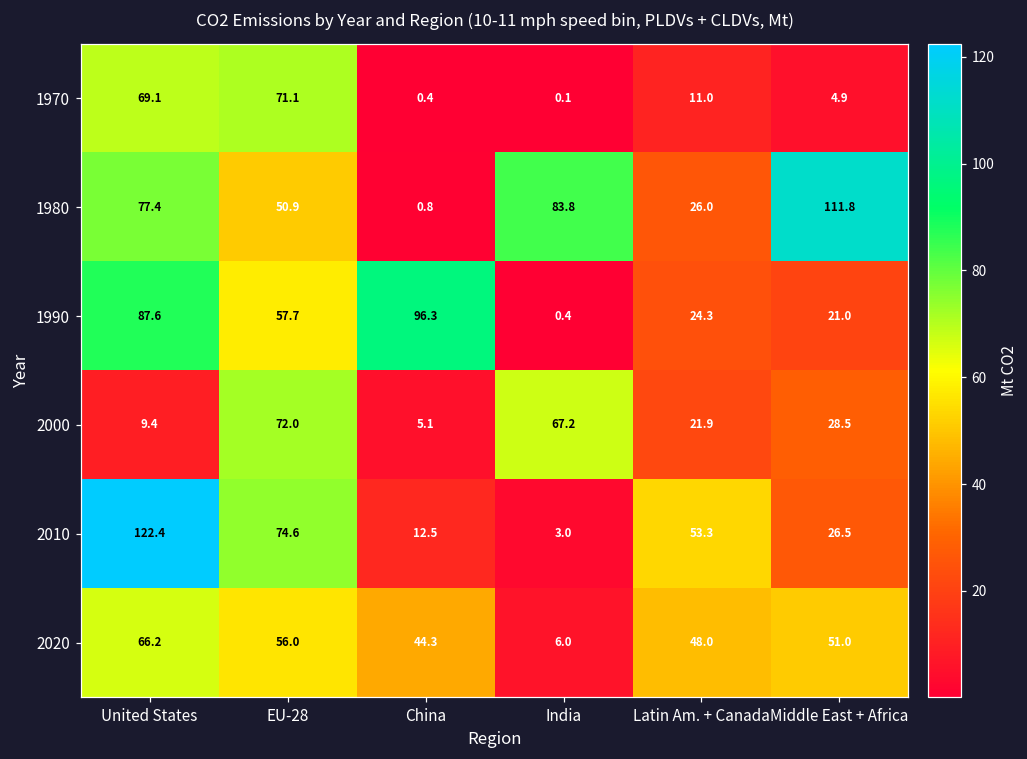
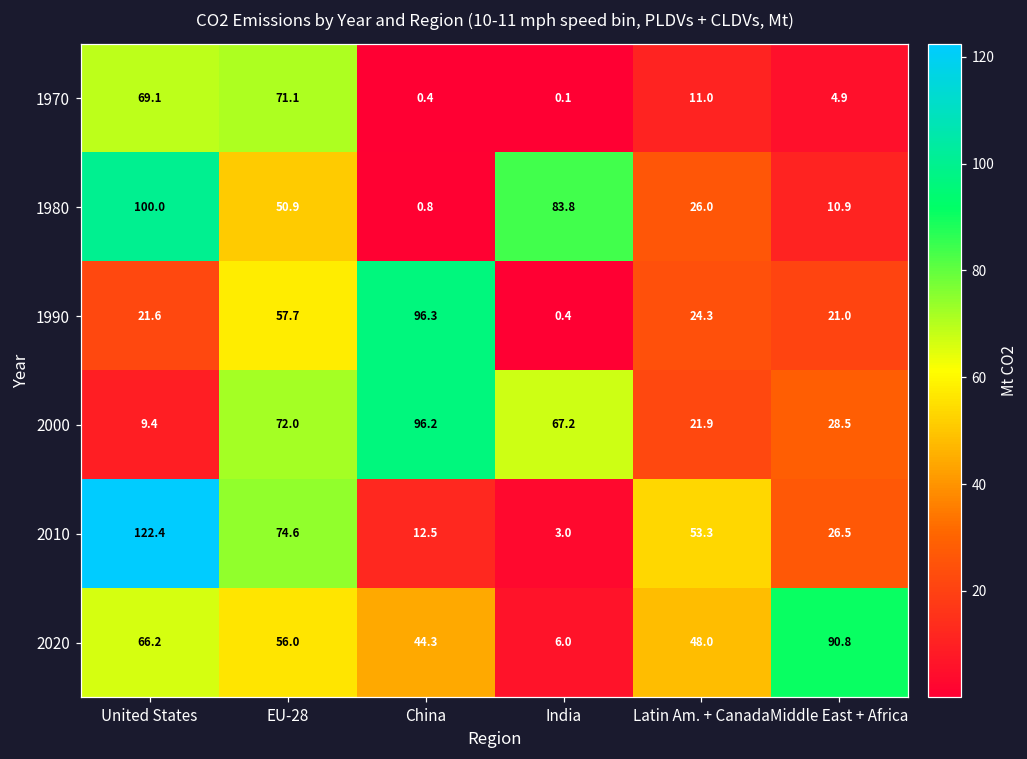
1980, United States: 77.4 -> 100.0
1980, Middle East + Africa: 111.8 -> 10.9
1990, United States: 87.6 -> 21.6
2000, China: 5.1 -> 96.2
2020, Middle East + Africa: 51.0 -> 90.8
